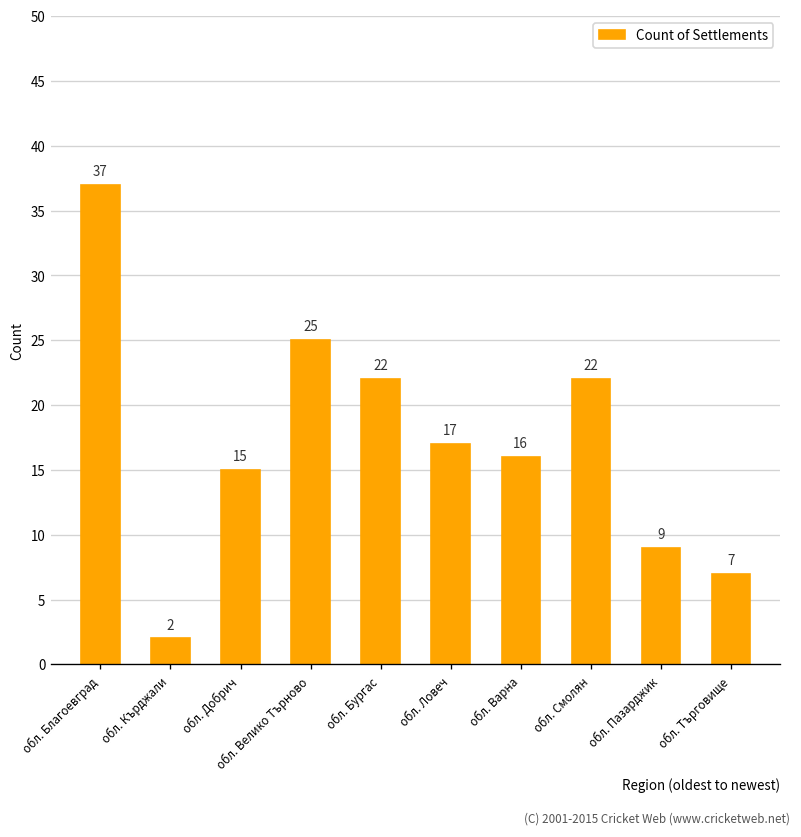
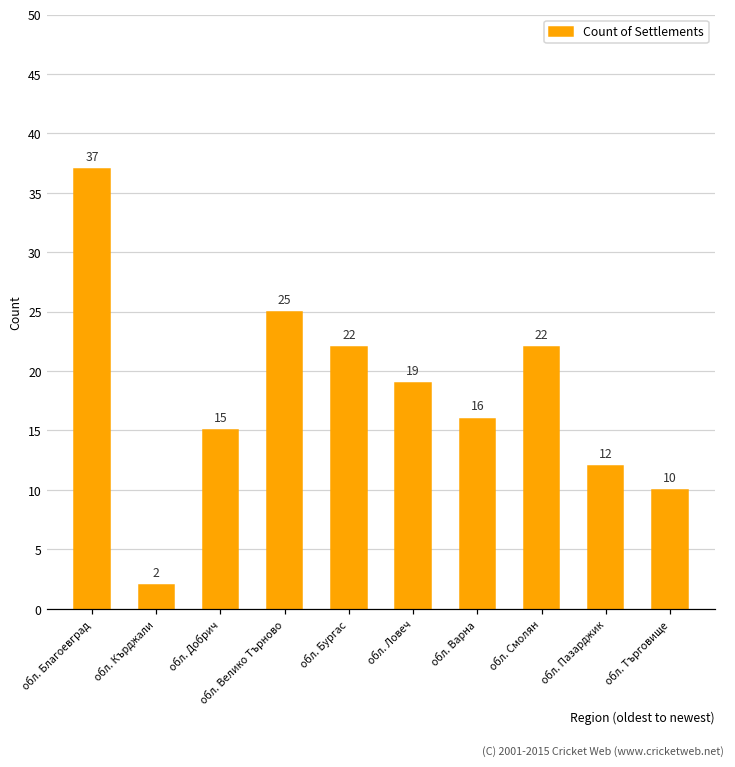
обл. Ловеч: 17 -> 19
обл. Пазарджик: 9 -> 12
обл. Търговище: 7 -> 10
